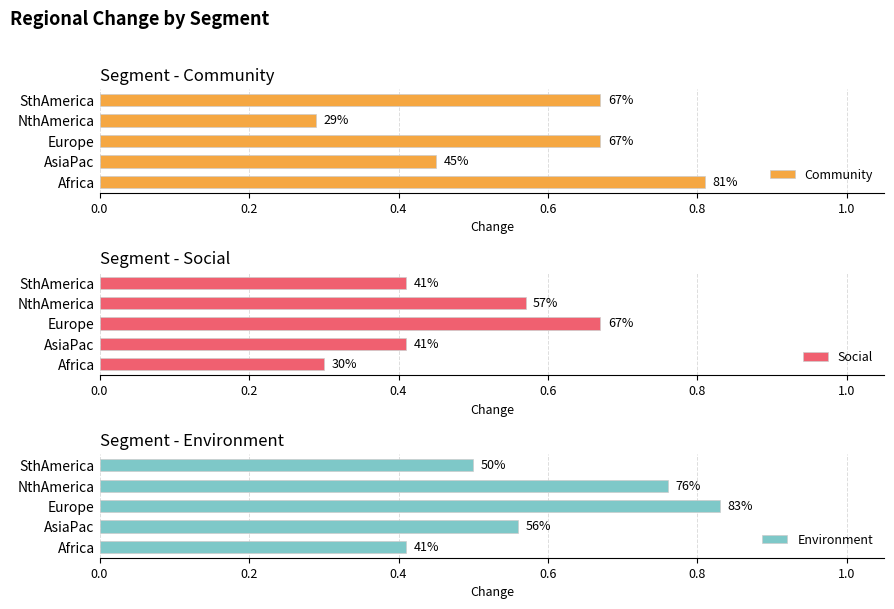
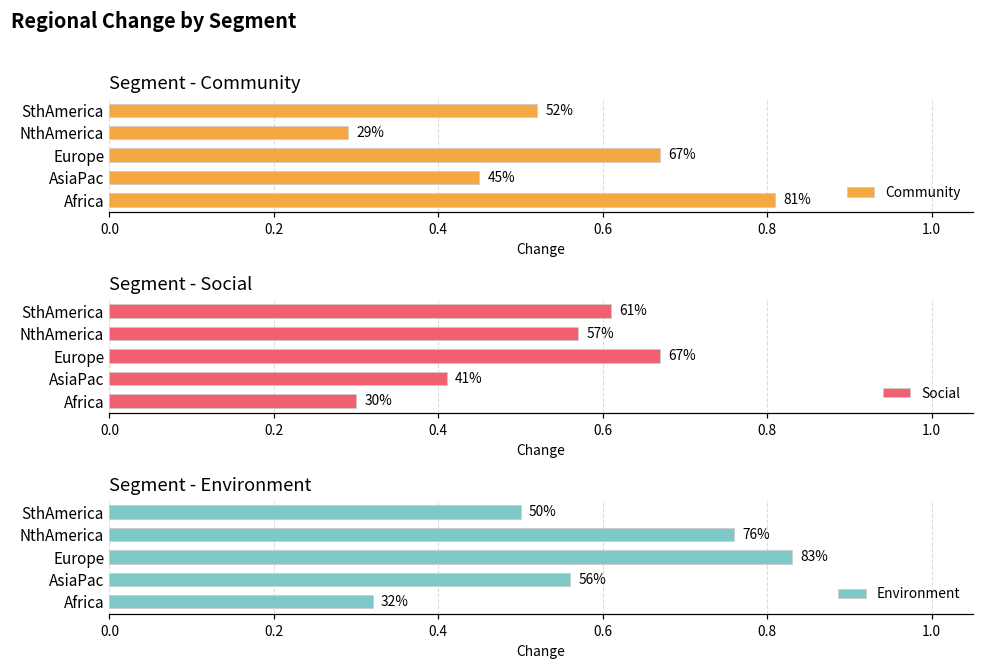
Segment - Community, SthAmerica: 67% -> 52%
Segment - Social, SthAmerica: 41% -> 61%
Segment - Environment, Africa: 41% -> 32%
